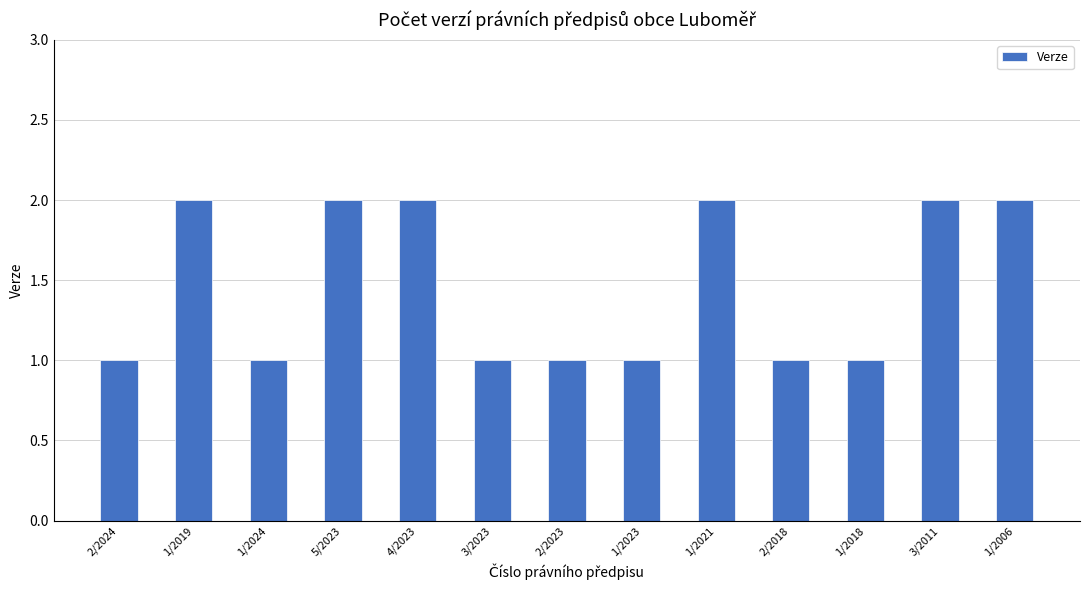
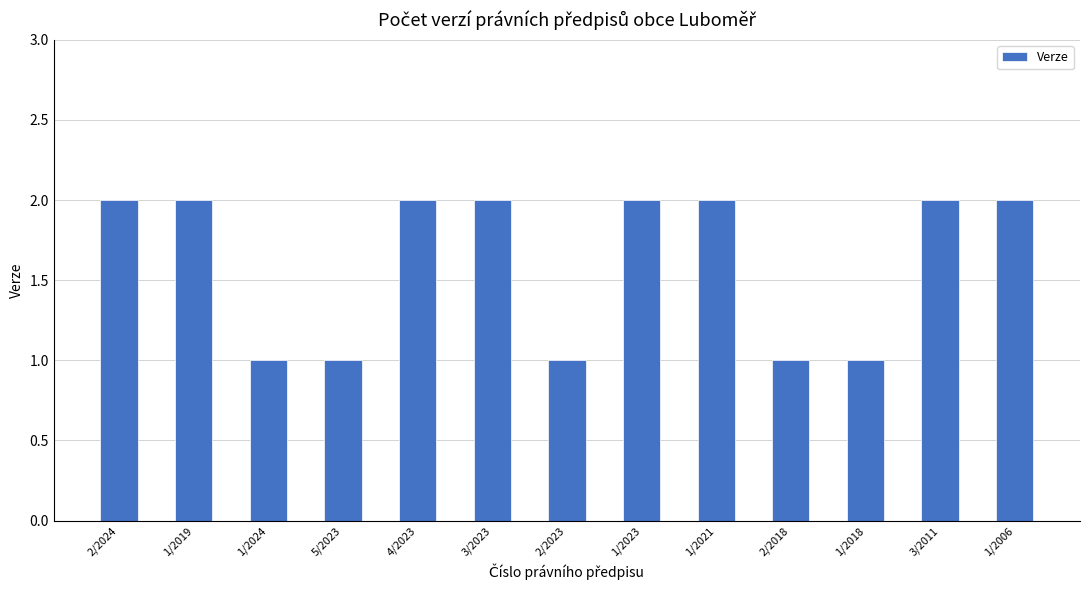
2/2024: 1 -> 2
5/2023: 2 -> 1
3/2023: 1 -> 2
1/2023: 1 -> 2
